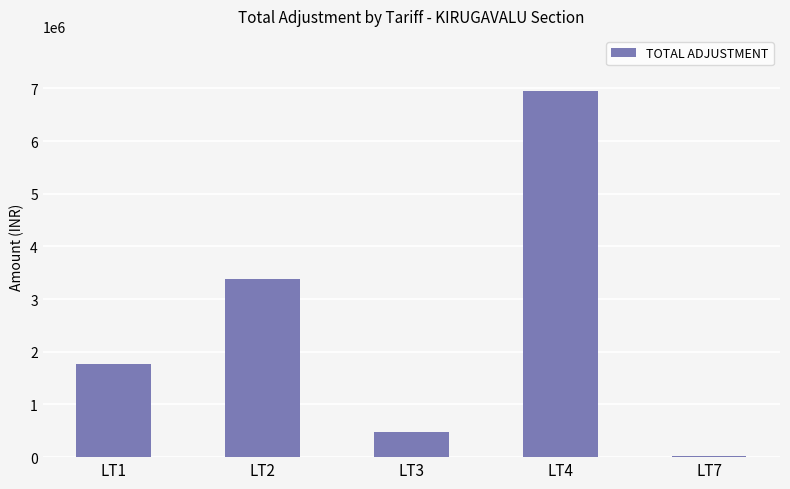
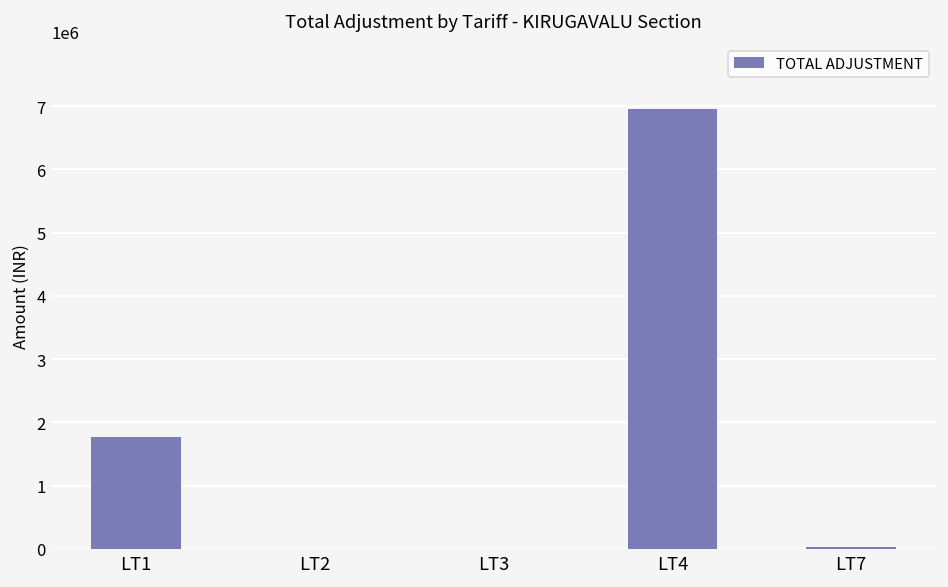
LT2: 3400000 -> 0
LT3: 500000 -> 0
